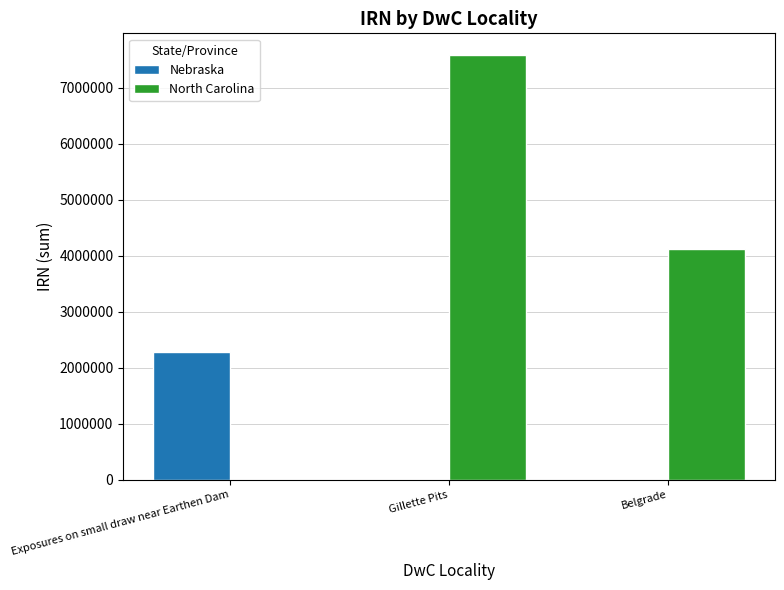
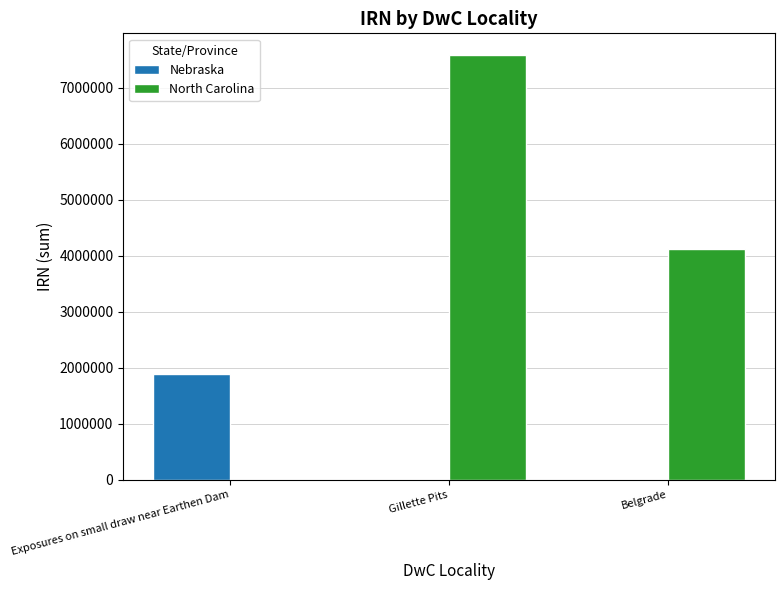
Nebraska, Exposures on small draw near Earthen Dam: 2300000 -> 1900000
